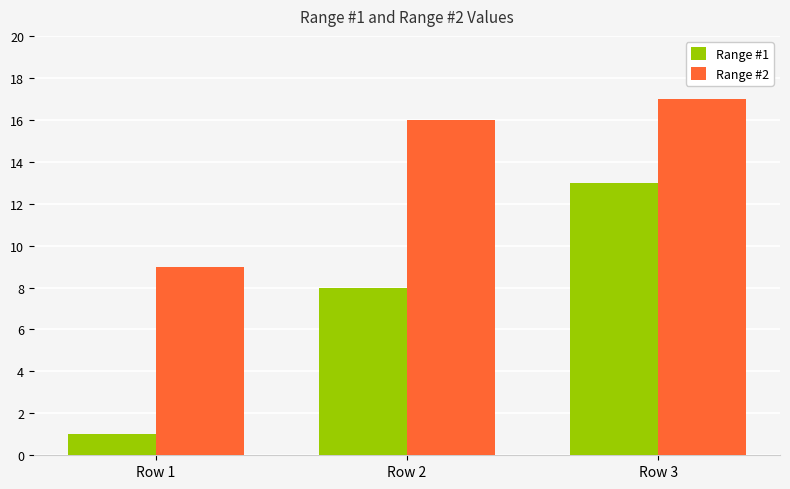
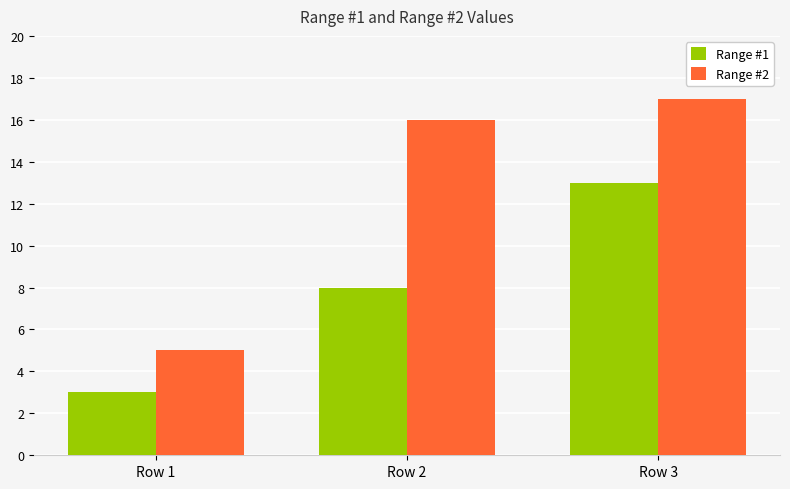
Range #1, Row 1: 1 -> 3
Range #2, Row 1: 9 -> 5
